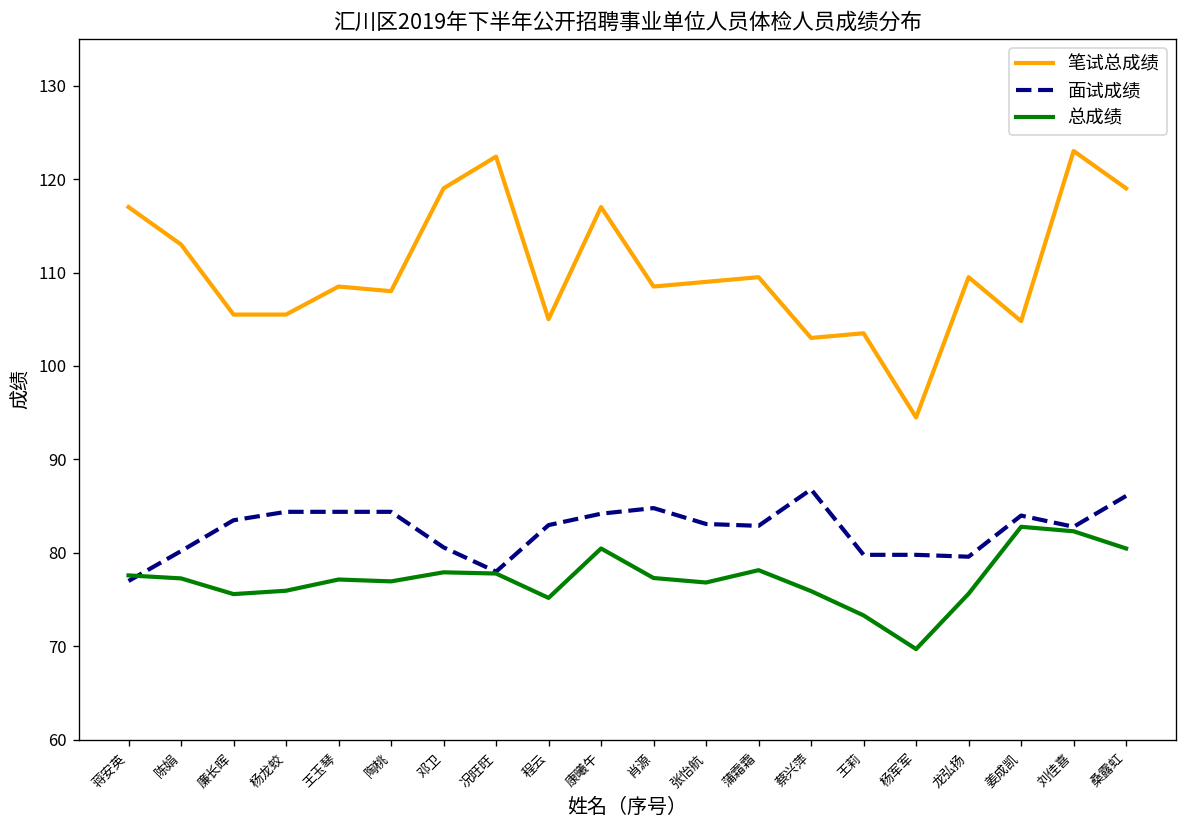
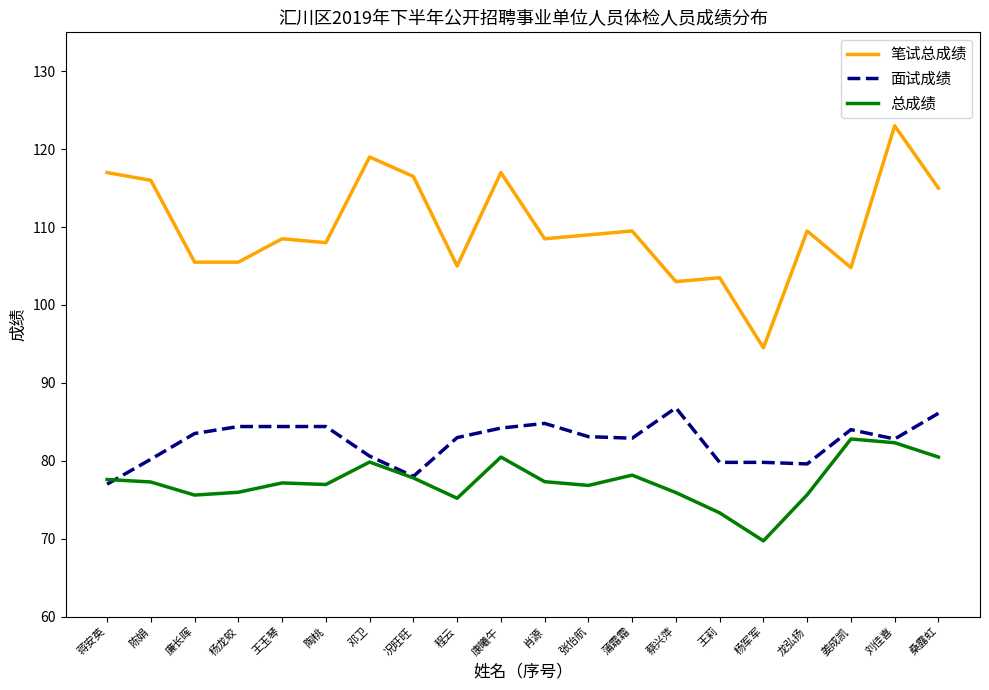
笔试总成绩, 陈娟: 113 -> 116
总成绩, 邓卫: 78 -> 80
笔试总成绩, 况旺旺: 122 -> 117
笔试总成绩, 桑露虹: 119 -> 115
